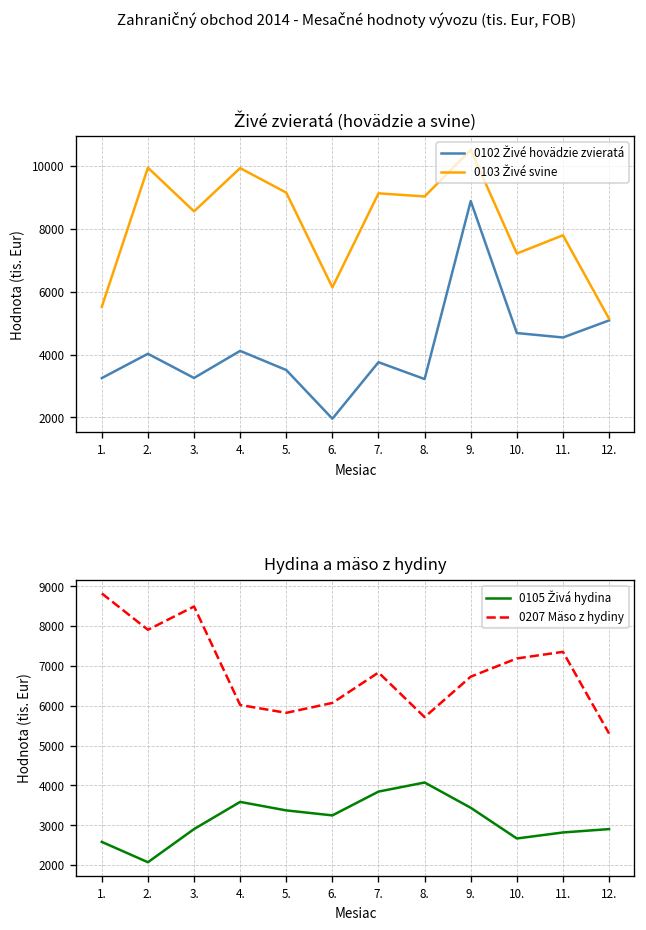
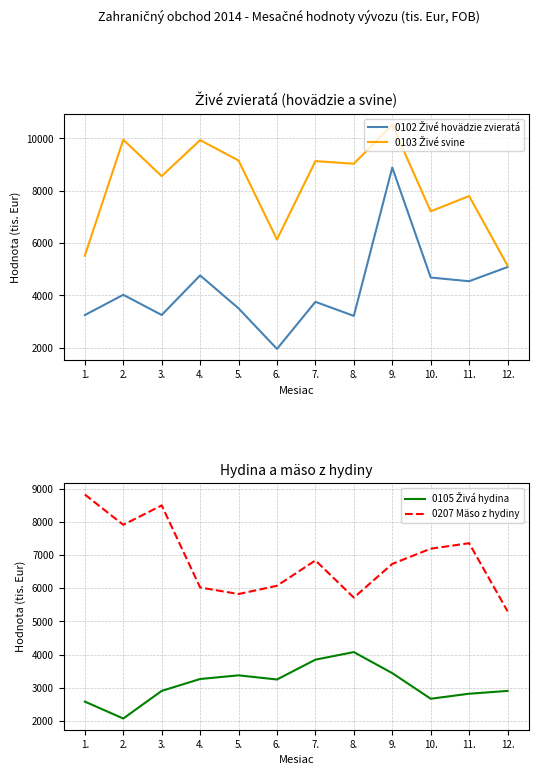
Živé zvieratá (hovädzie a svine), 0102 Živé hovädzie zvieratá, 4.: 4100 -> 4800
Hydina a mäso z hydiny, 0105 Živá hydina, 4.: 3600 -> 3300
